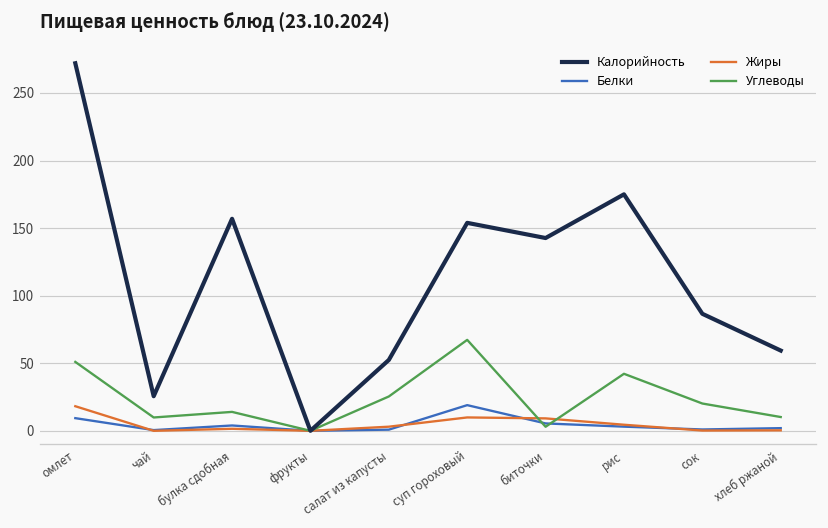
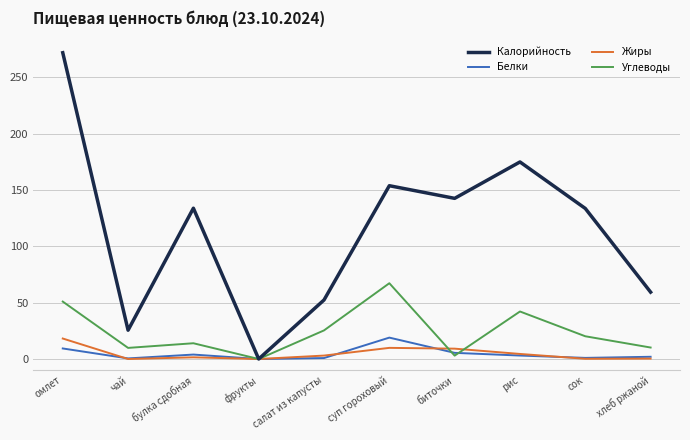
Калорийность, булка сдобная: 157 -> 134
Калорийность, сок: 87 -> 134
